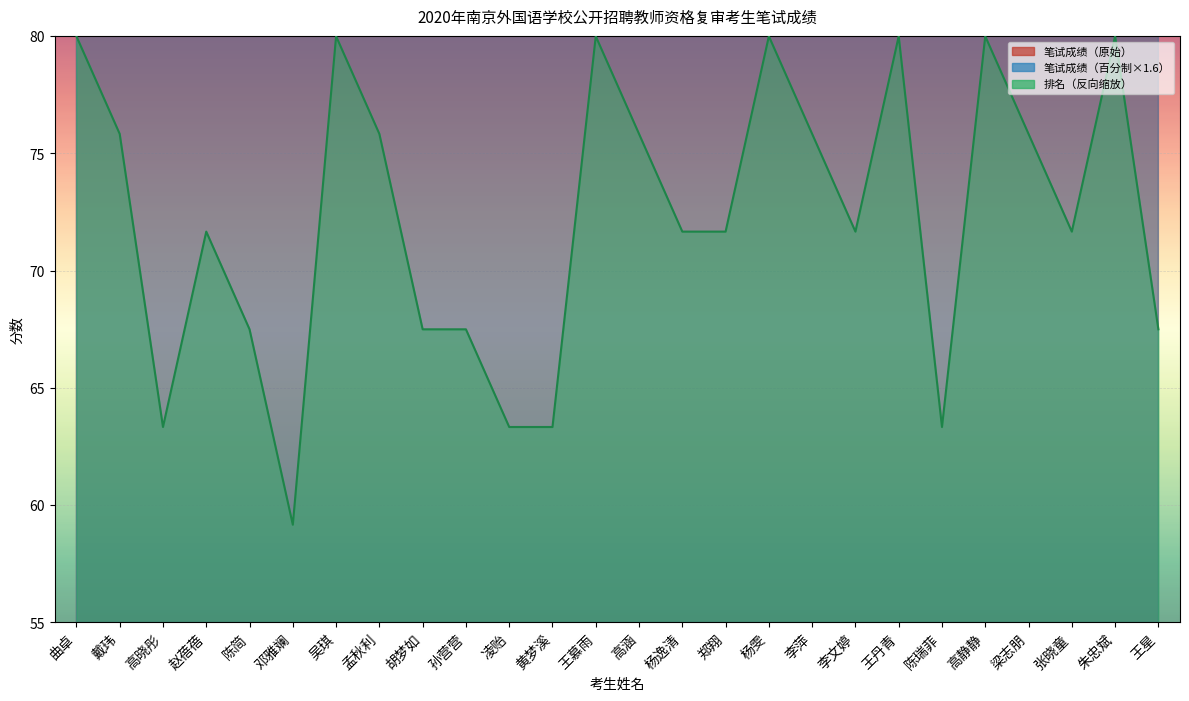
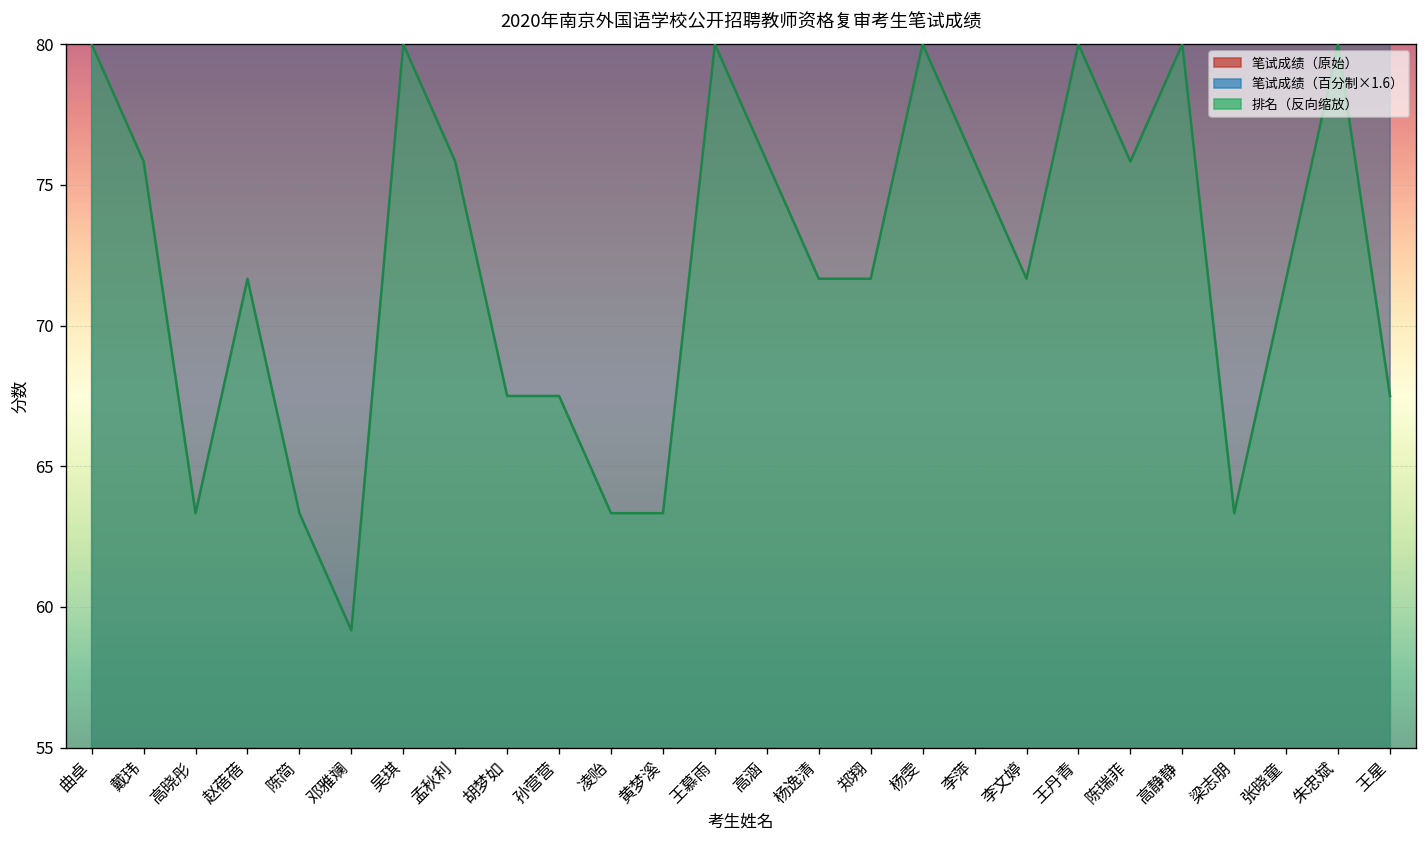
排名（反向缩放）, 陈简: 67.5 -> 63.3
排名（反向缩放）, 陈瑞菲: 63.3 -> 75.8
排名（反向缩放）, 梁志朋: 75.8 -> 63.3
